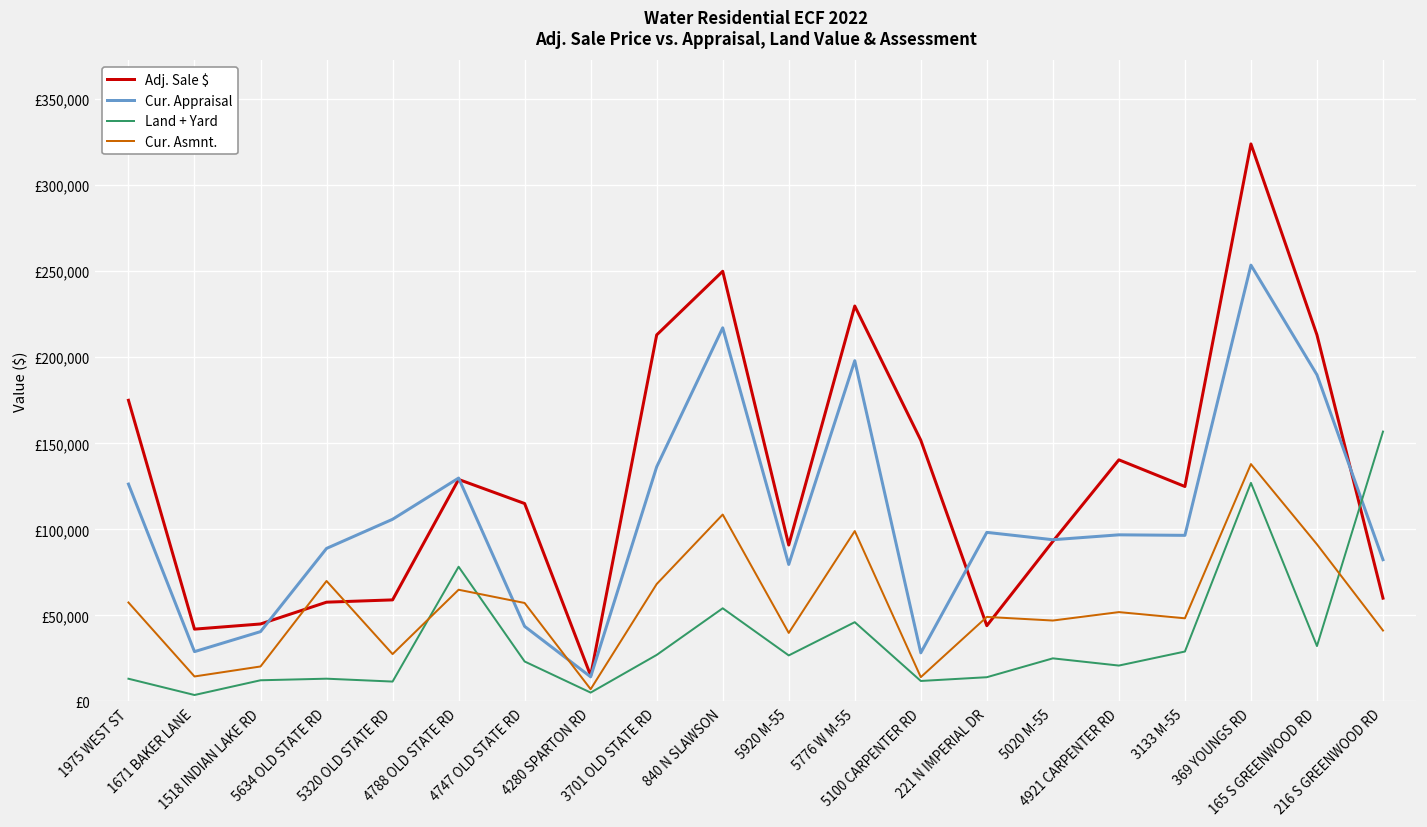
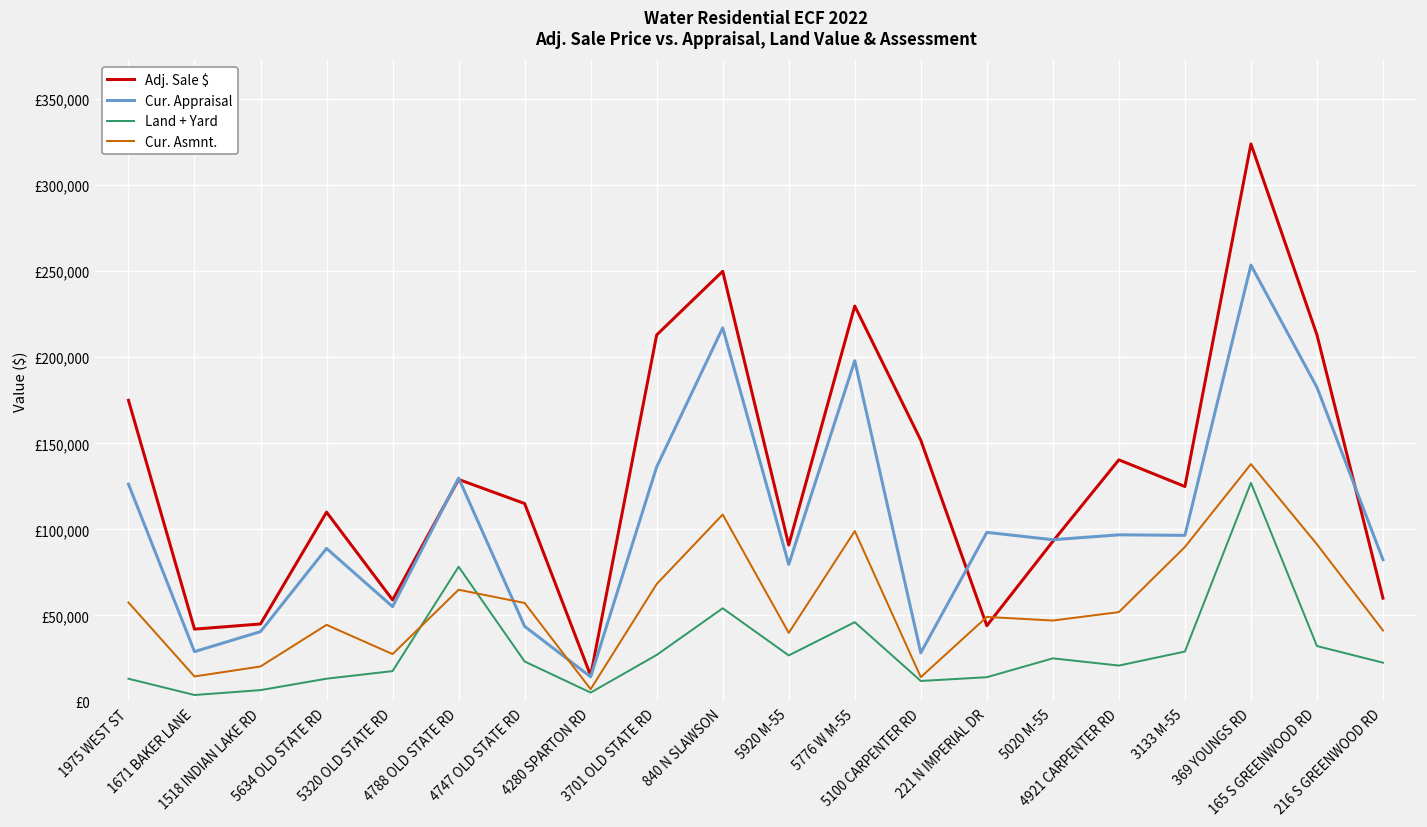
Land + Yard, 1518 INDIAN LAKE RD: £12,000 -> £7,000
Adj. Sale $, 5634 OLD STATE RD: £58,000 -> £110,000
Cur. Asmnt., 5634 OLD STATE RD: £70,000 -> £45,000
Cur. Appraisal, 5320 OLD STATE RD: £106,000 -> £55,000
Land + Yard, 5320 OLD STATE RD: £12,000 -> £18,000
Cur. Asmnt., 3133 M-55: £48,000 -> £90,000
Cur. Appraisal, 165 S GREENWOOD RD: £190,000 -> £183,000
Land + Yard, 216 S GREENWOOD RD: £157,000 -> £23,000
